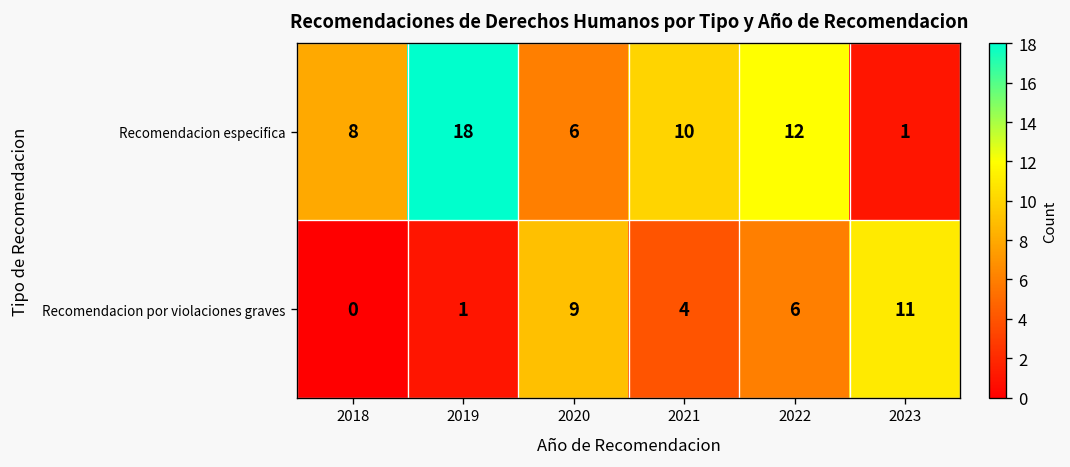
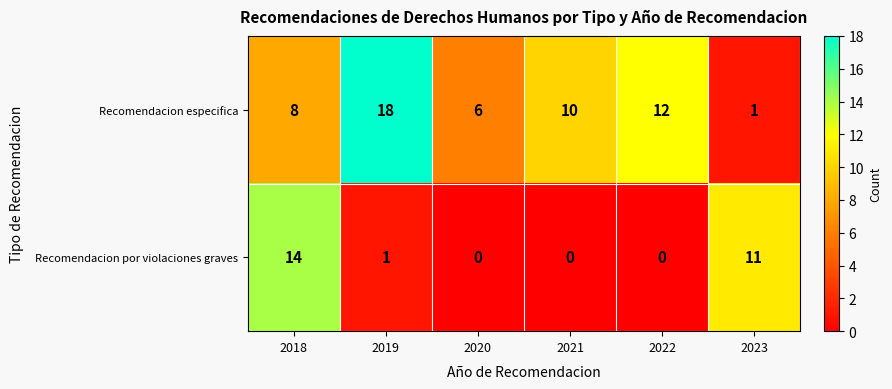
Recomendacion por violaciones graves, 2018: 0 -> 14
Recomendacion por violaciones graves, 2020: 9 -> 0
Recomendacion por violaciones graves, 2021: 4 -> 0
Recomendacion por violaciones graves, 2022: 6 -> 0
